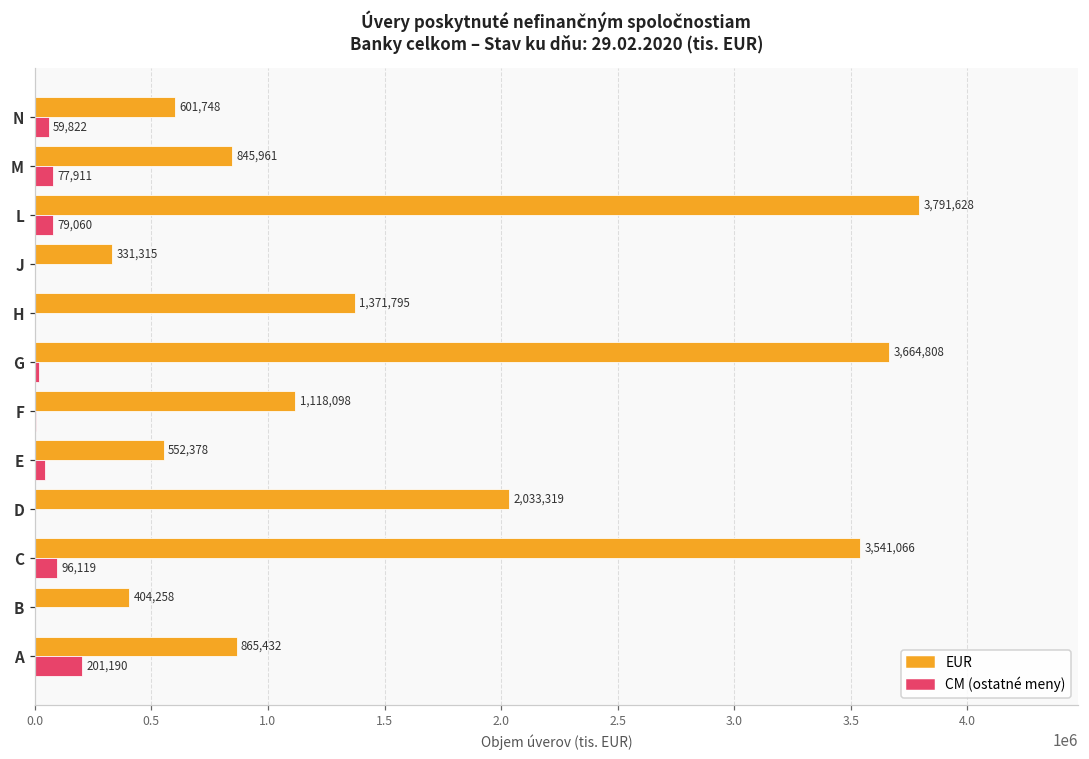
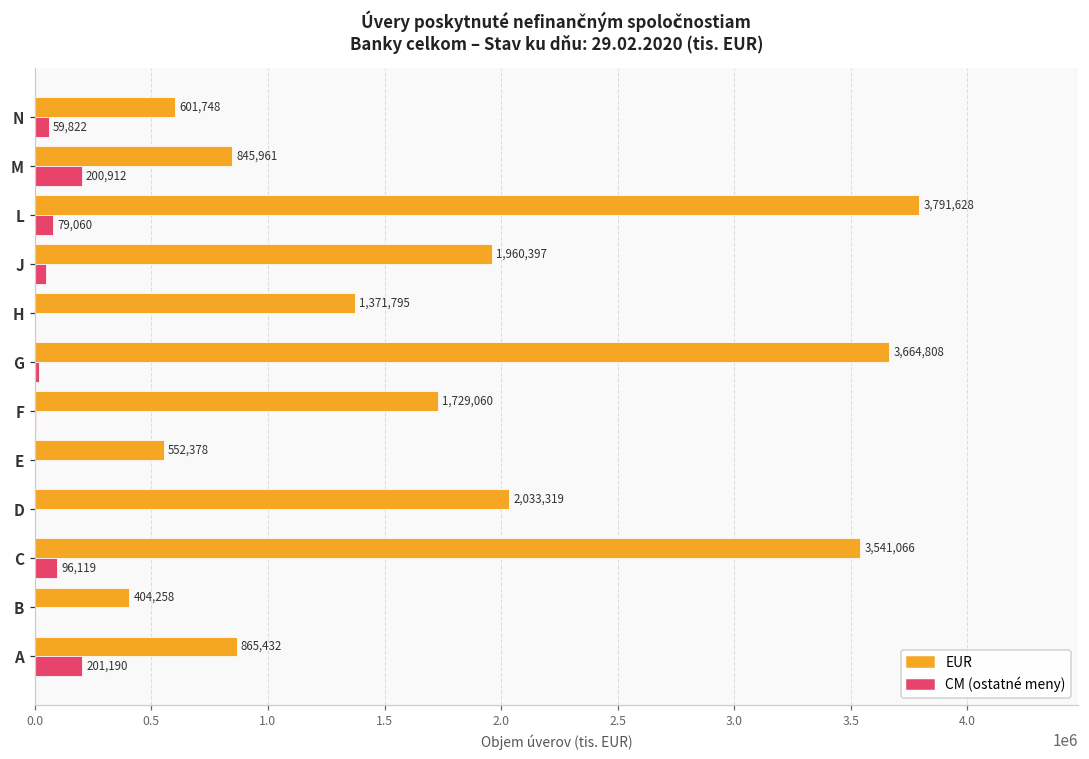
CM (ostatné meny), M: 77,911 -> 200,912
EUR, J: 331,315 -> 1,960,397
CM (ostatné meny), J: 0 -> 50000
EUR, F: 1,118,098 -> 1,729,060
CM (ostatné meny), E: 40000 -> 0
